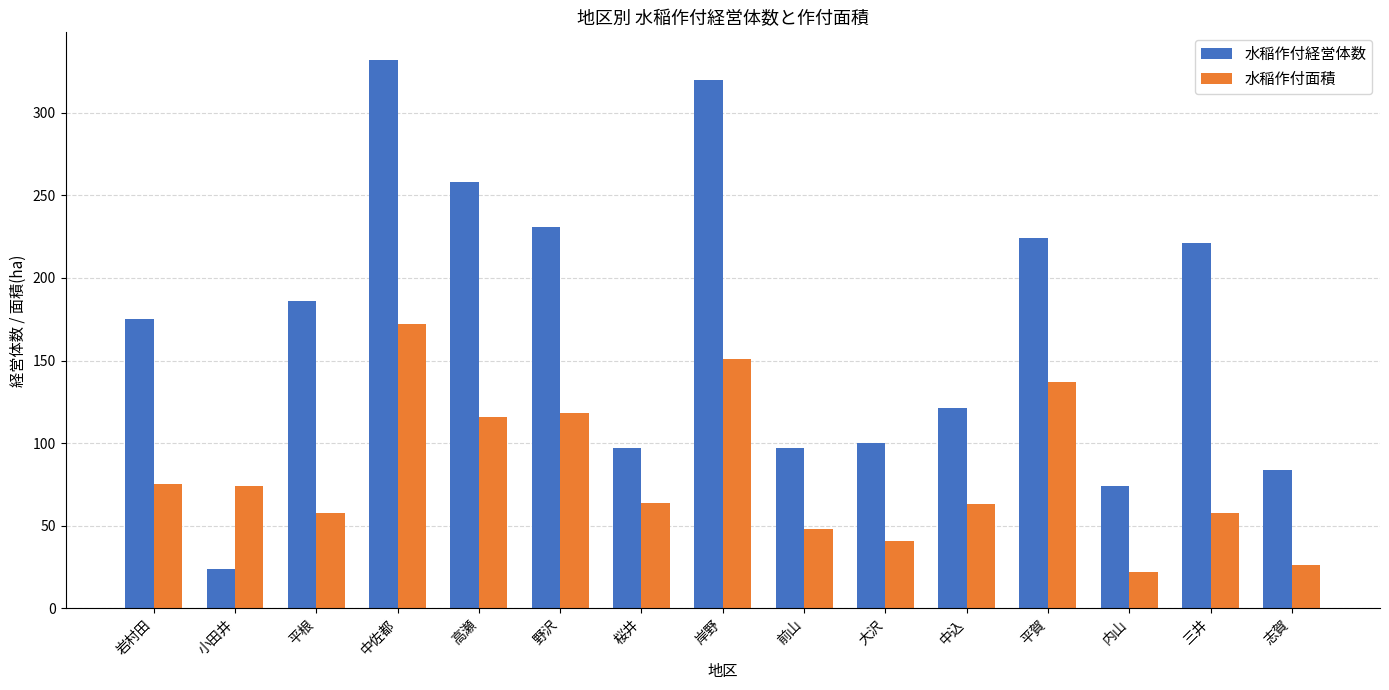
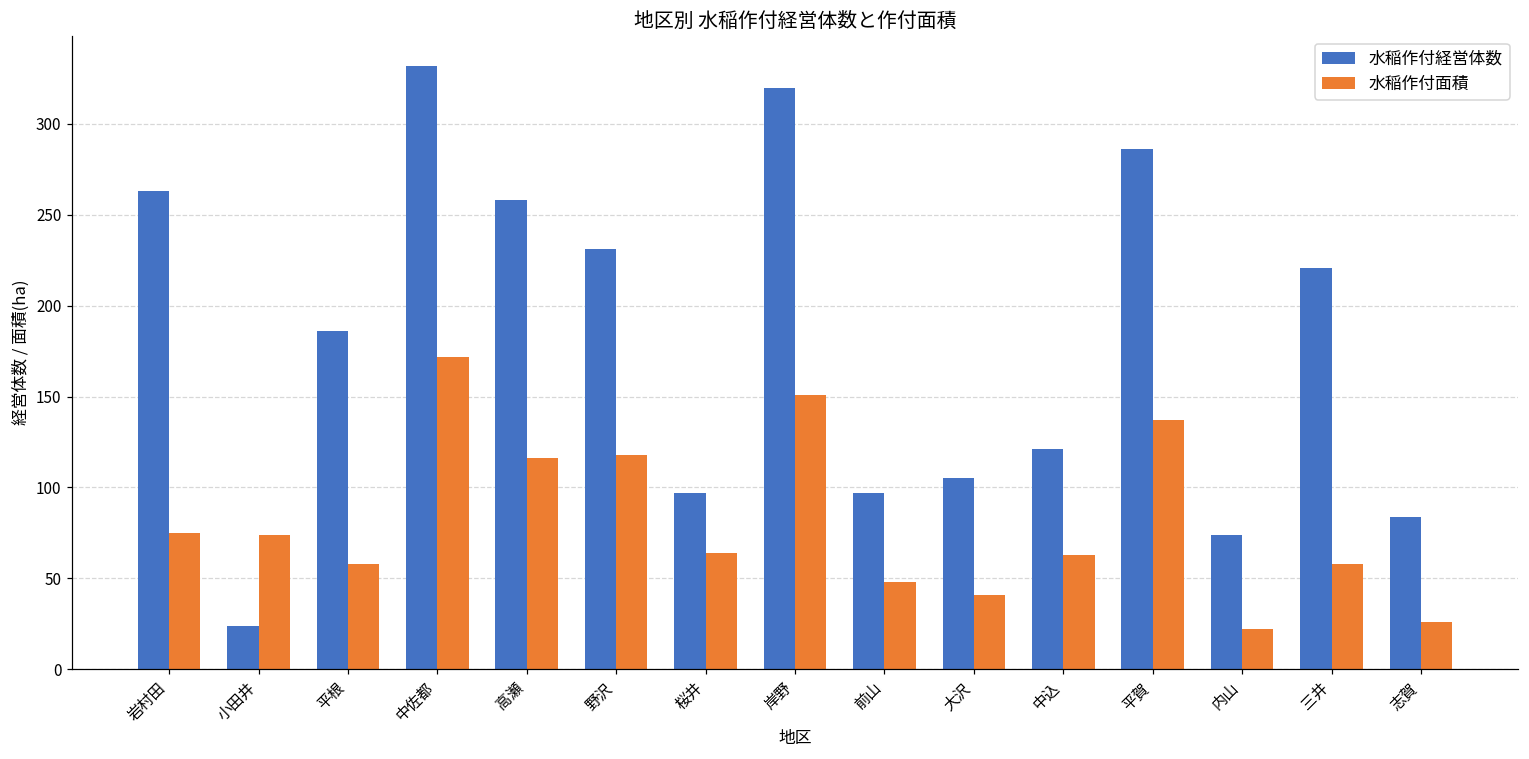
水稲作付経営体数, 岩村田: 175 -> 263
水稲作付経営体数, 大沢: 100 -> 105
水稲作付経営体数, 平賀: 224 -> 286
